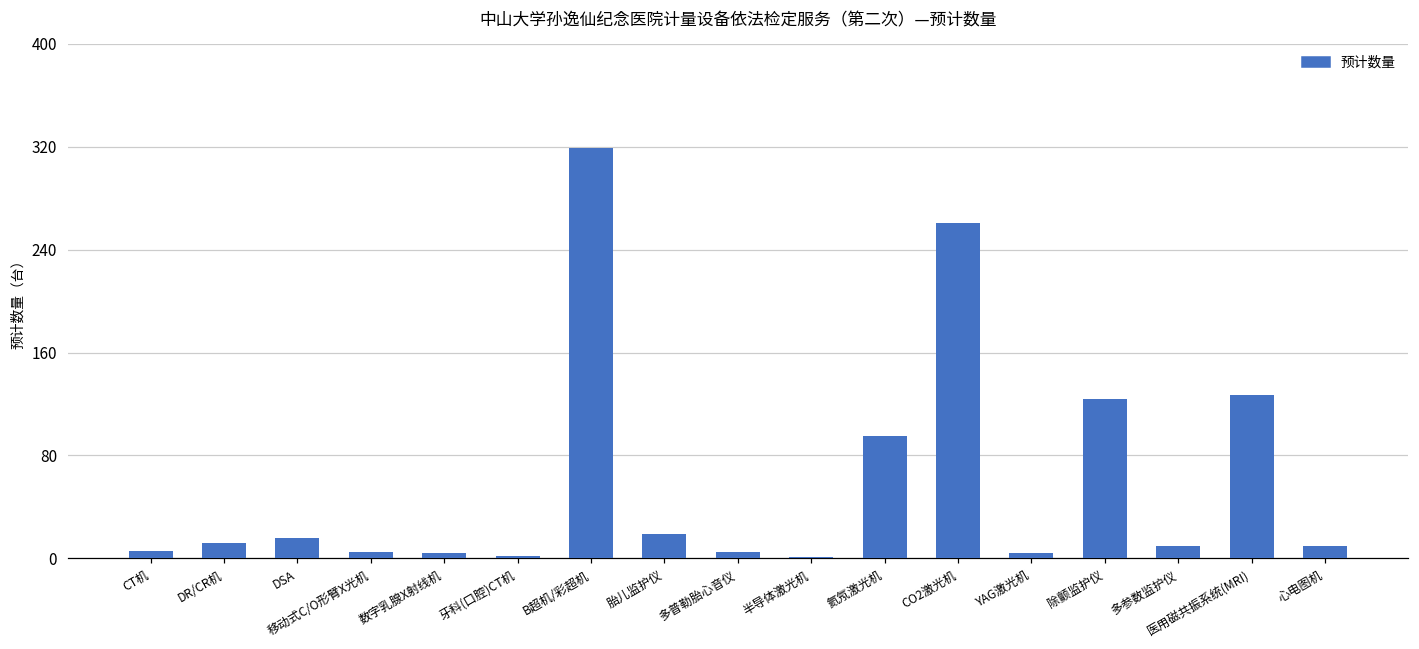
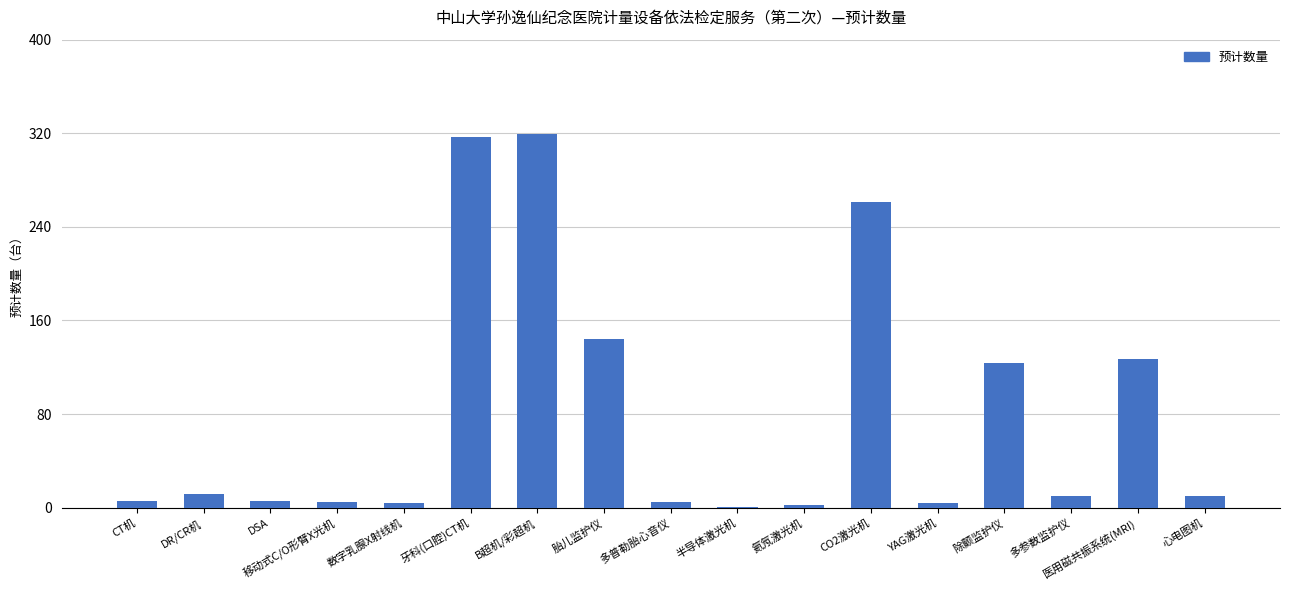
DSA: 16 -> 6
牙科(口腔)CT机: 2 -> 317
胎儿监护仪: 19 -> 144
氦氖激光机: 95 -> 2
